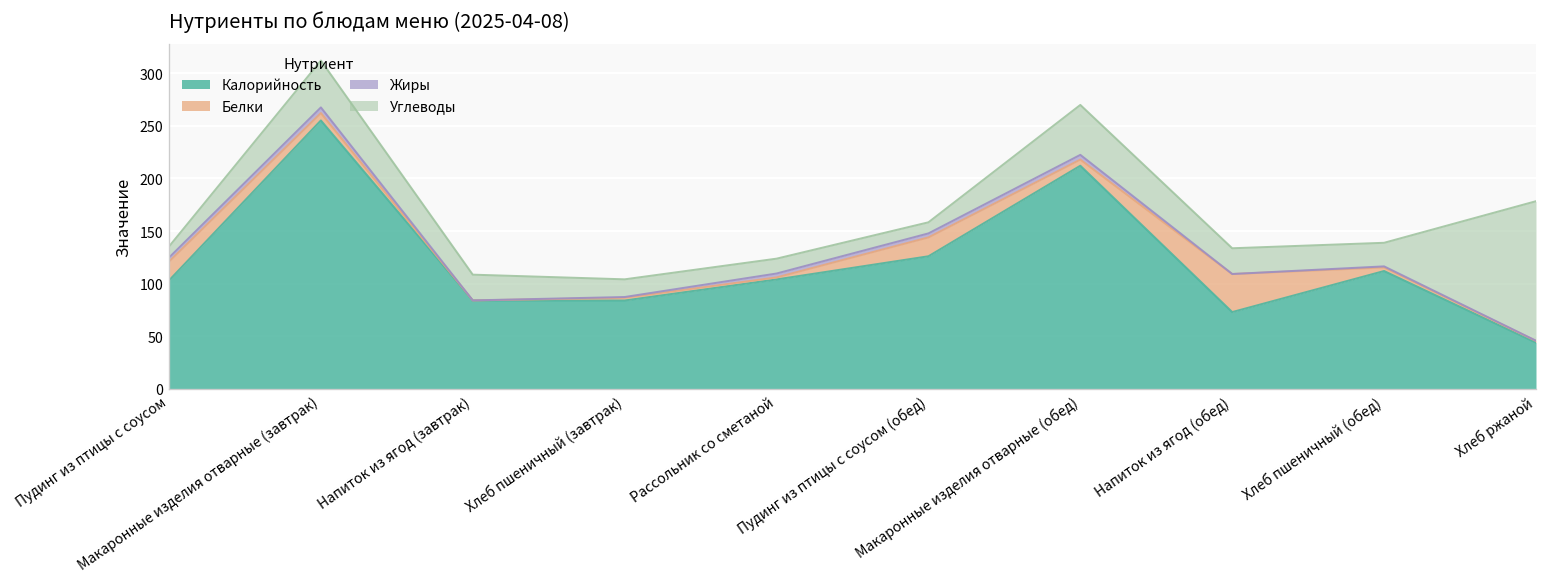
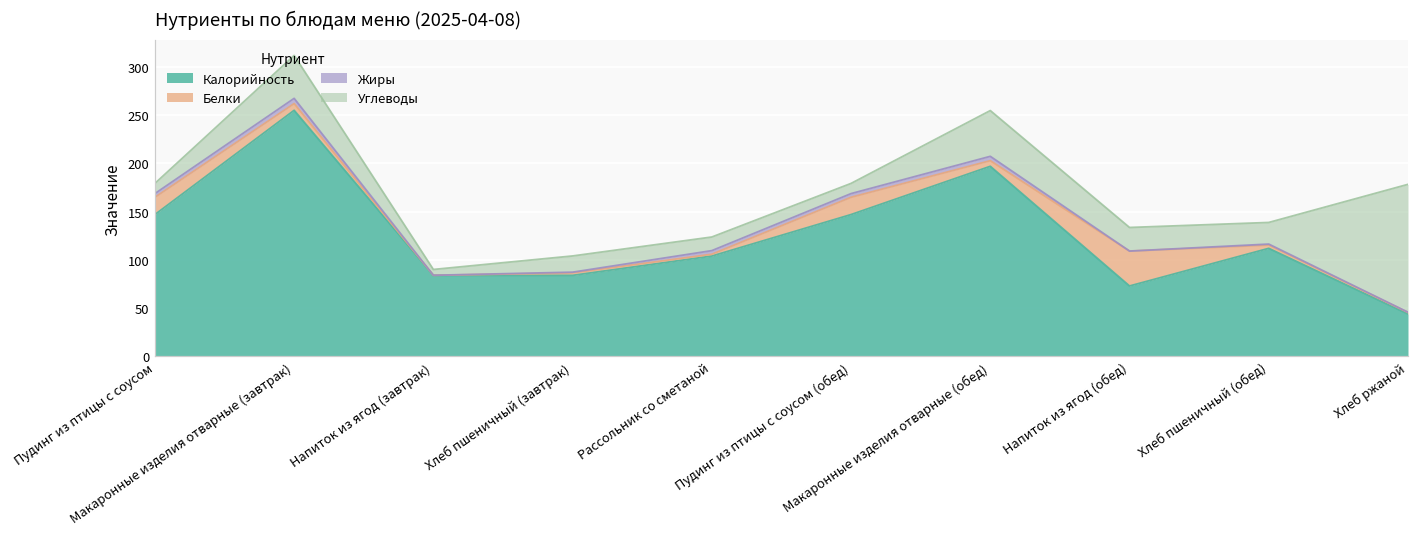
Калорийность, Пудинг из птицы с соусом: 100 -> 150
Углеводы, Напиток из ягод (завтрак): 20 -> 10
Калорийность, Пудинг из птицы с соусом (обед): 130 -> 150
Калорийность, Макаронные изделия отварные (обед): 210 -> 200
